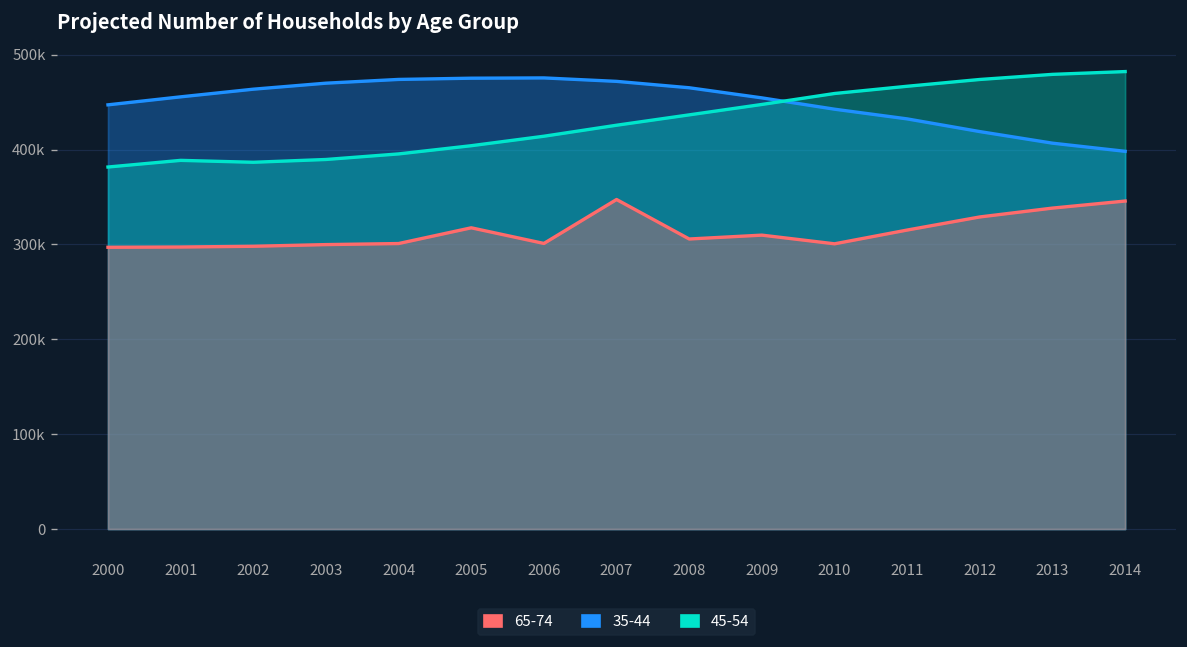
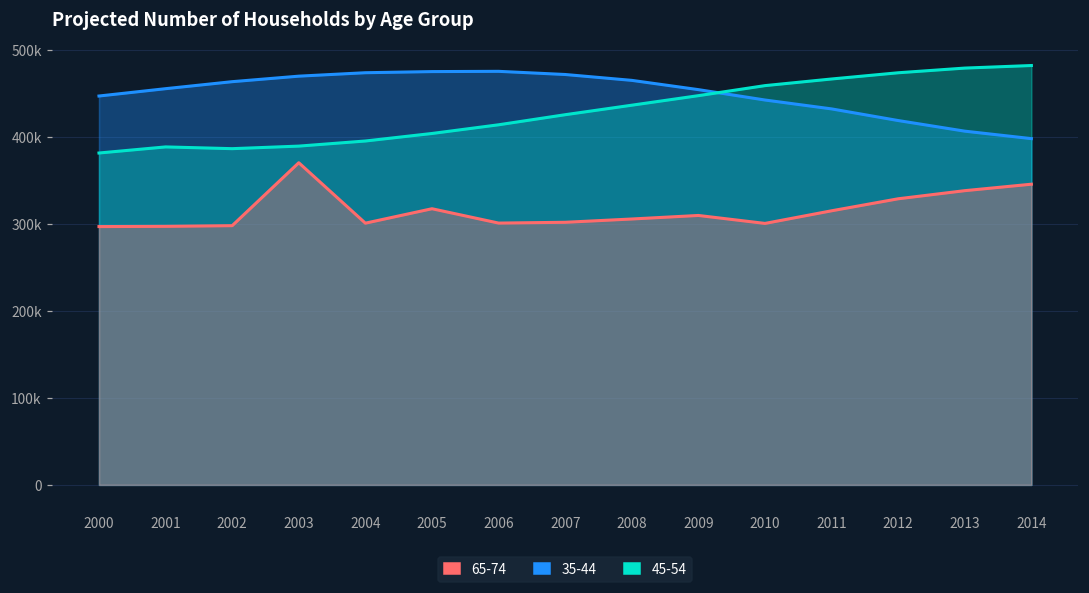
65-74, 2003: 300000 -> 370000
65-74, 2007: 350000 -> 300000
